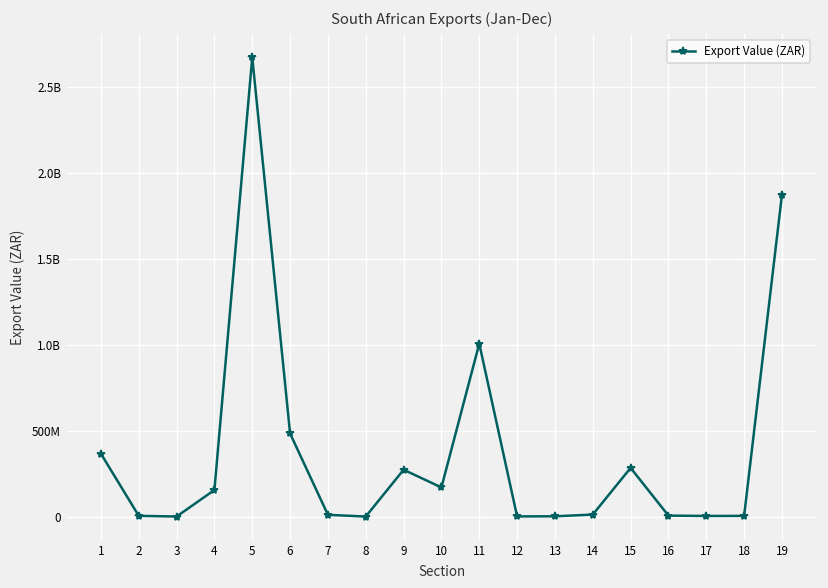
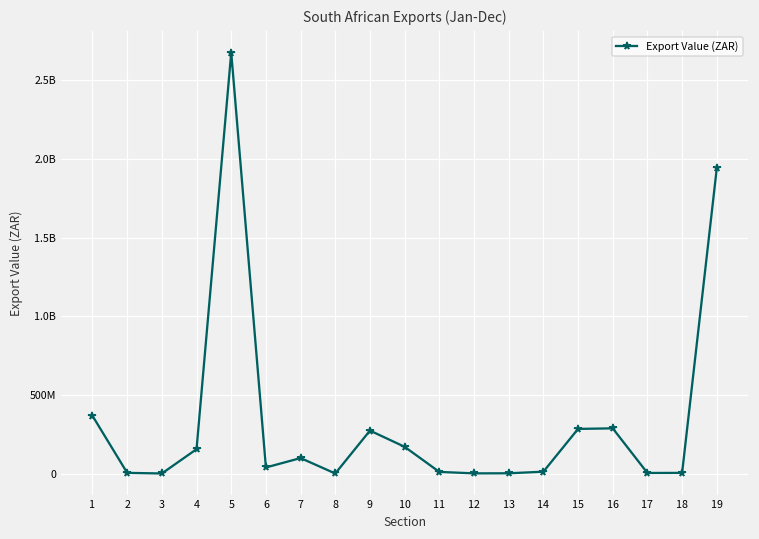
6: 480000000 -> 40000000
7: 10000000 -> 100000000
11: 1010000000 -> 10000000
16: 10000000 -> 290000000
19: 1870000000 -> 1940000000
